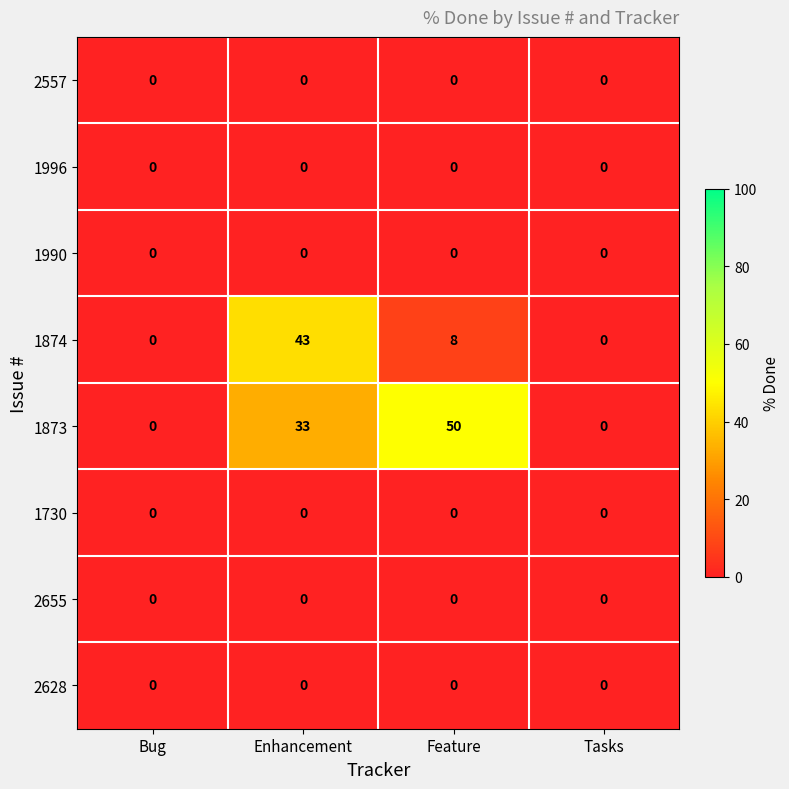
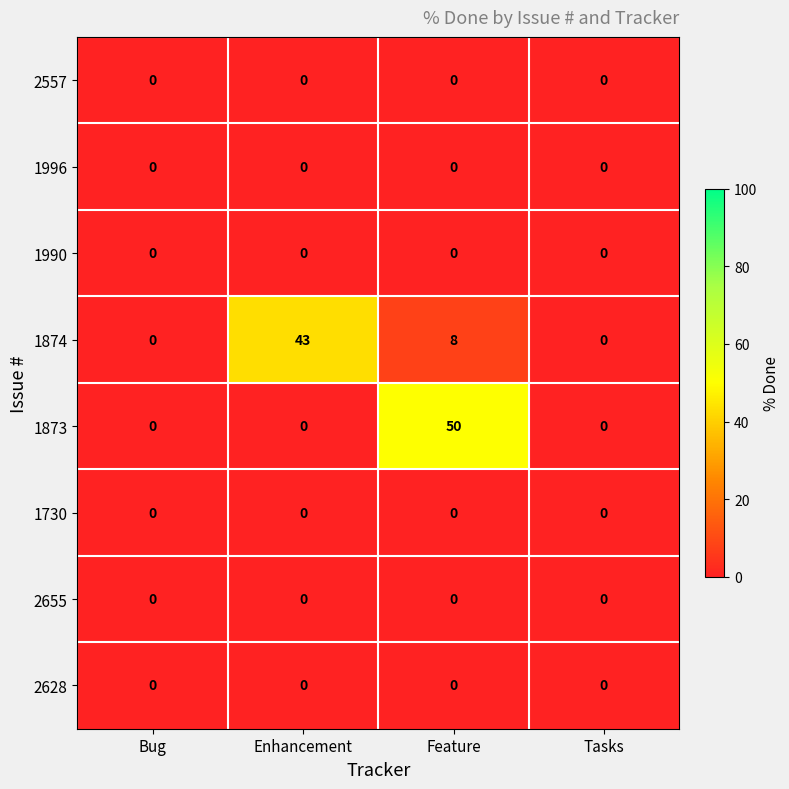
1873, Enhancement: 33 -> 0
